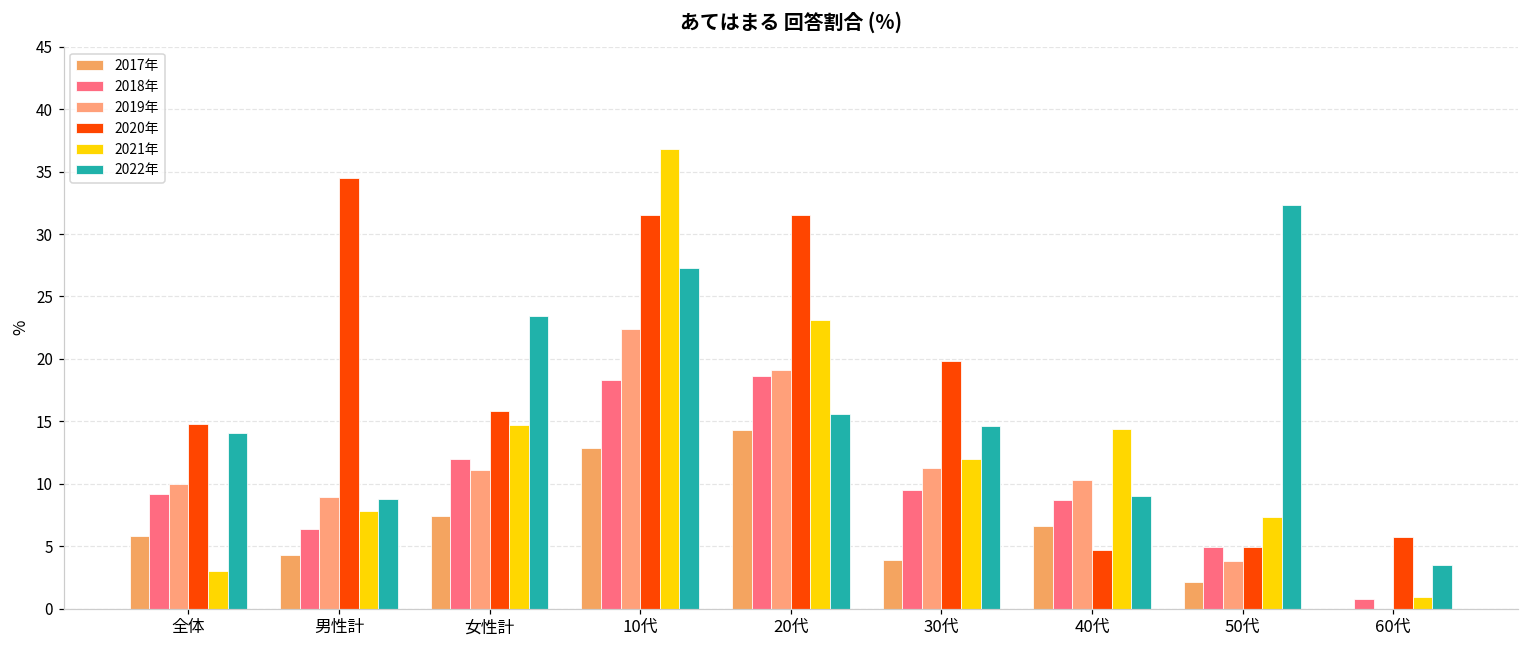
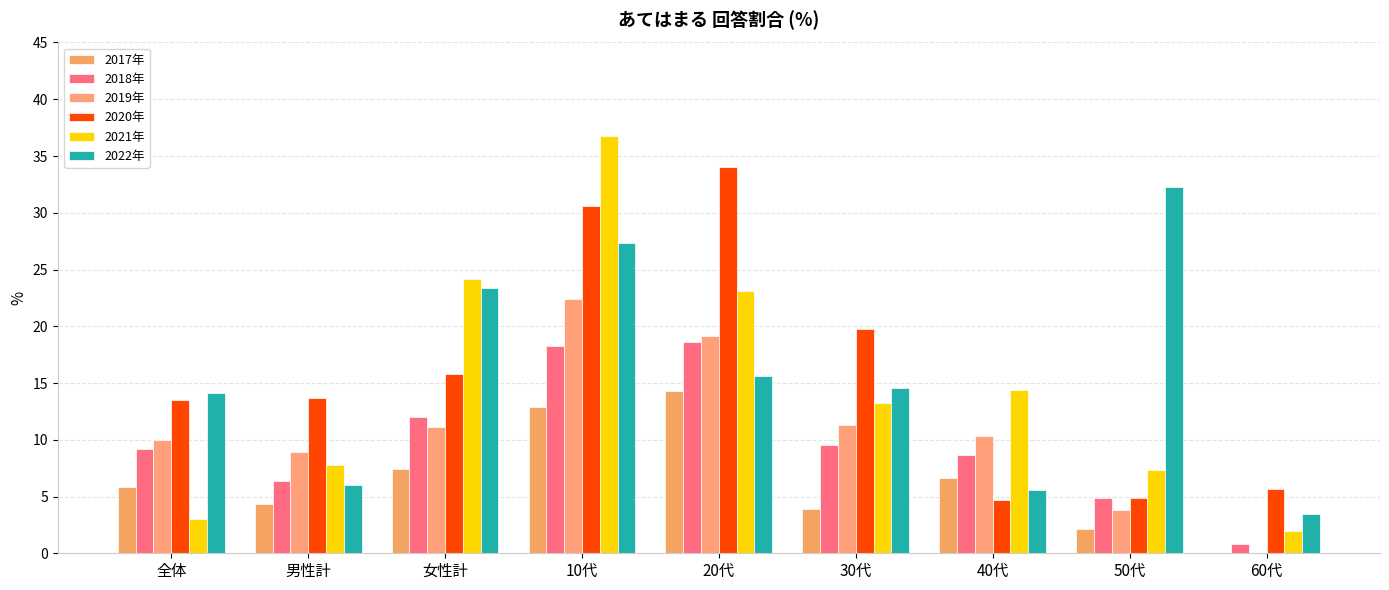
2020年, 全体: 14.8 -> 13.5
2020年, 男性計: 34.5 -> 13.7
2022年, 男性計: 8.8 -> 6.0
2021年, 女性計: 14.7 -> 24.2
2020年, 10代: 31.5 -> 30.6
2020年, 20代: 31.5 -> 34.0
2021年, 30代: 12.0 -> 13.2
2022年, 40代: 9.0 -> 5.6
2021年, 60代: 0.9 -> 2.0
